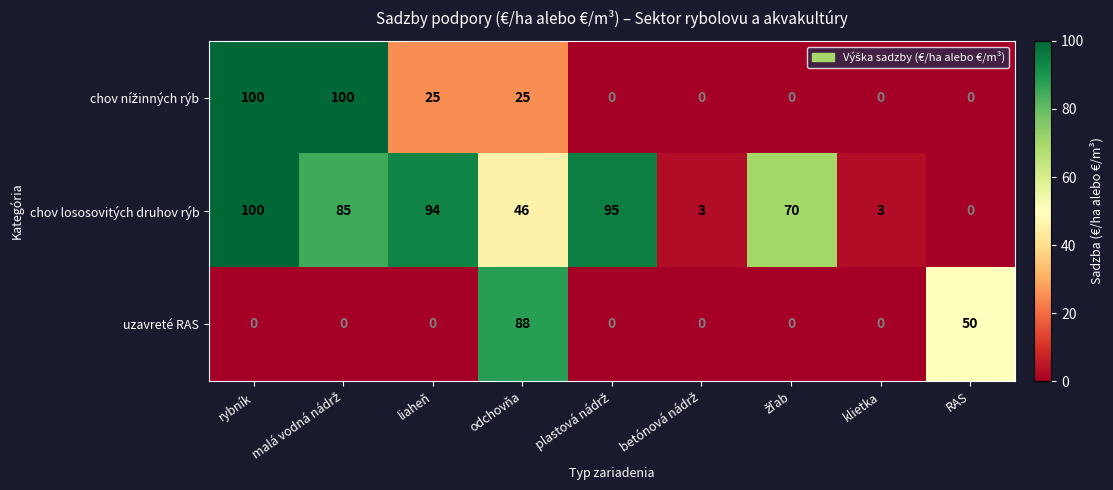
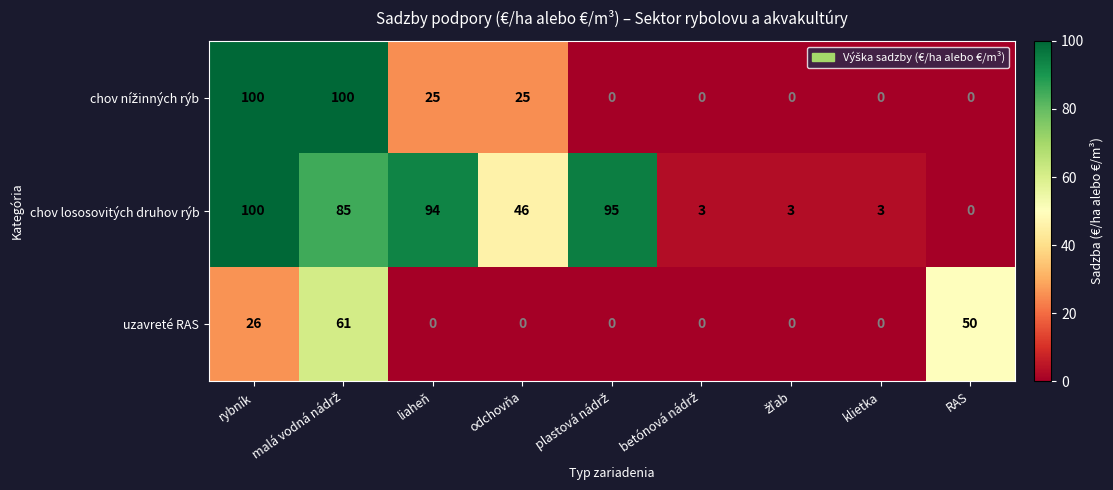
chov lososovitých druhov rýb, žľab: 70 -> 3
uzavreté RAS, rybník: 0 -> 26
uzavreté RAS, malá vodná nádrž: 0 -> 61
uzavreté RAS, odchovňa: 88 -> 0
